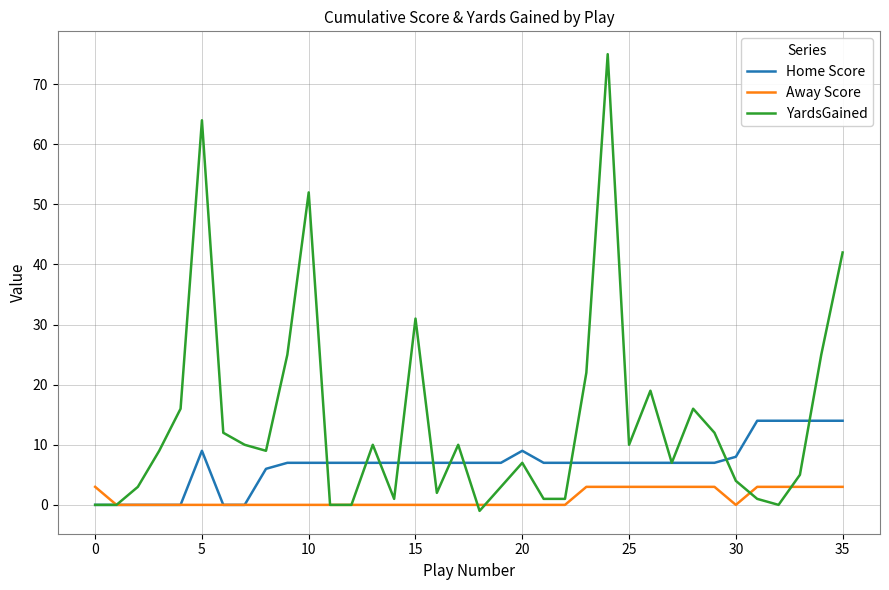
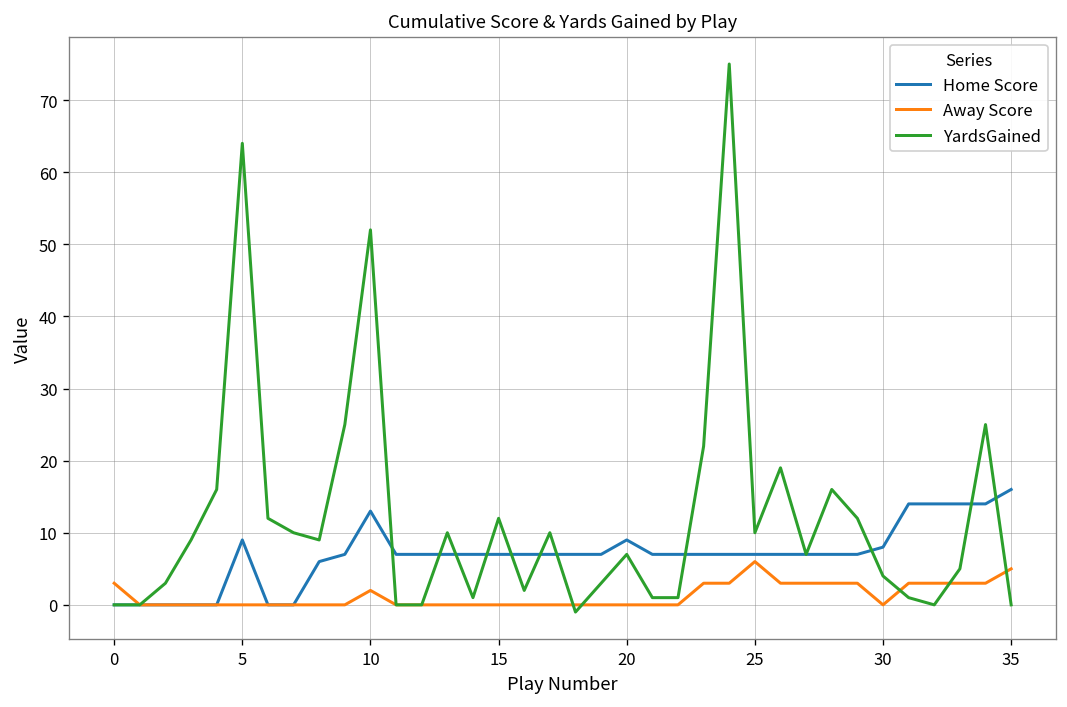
Home Score, 10: 7 -> 13
Away Score, 10: 0 -> 2
YardsGained, 15: 31 -> 12
Away Score, 25: 3 -> 6
Home Score, 35: 14 -> 16
Away Score, 35: 3 -> 5
YardsGained, 35: 42 -> 0
